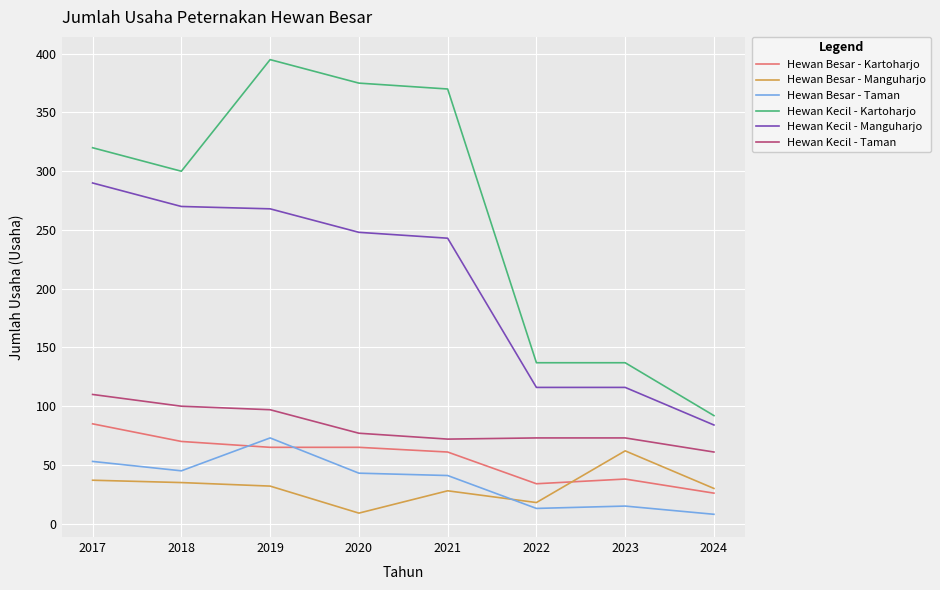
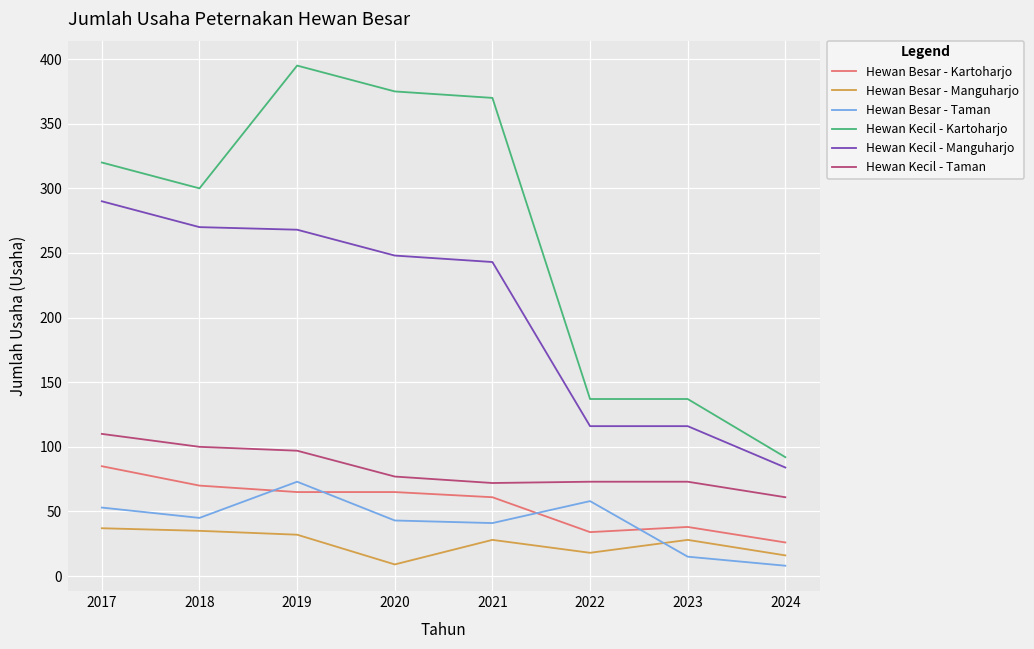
Hewan Besar - Taman, 2022: 13 -> 58
Hewan Besar - Manguharjo, 2023: 62 -> 28
Hewan Besar - Manguharjo, 2024: 30 -> 16
